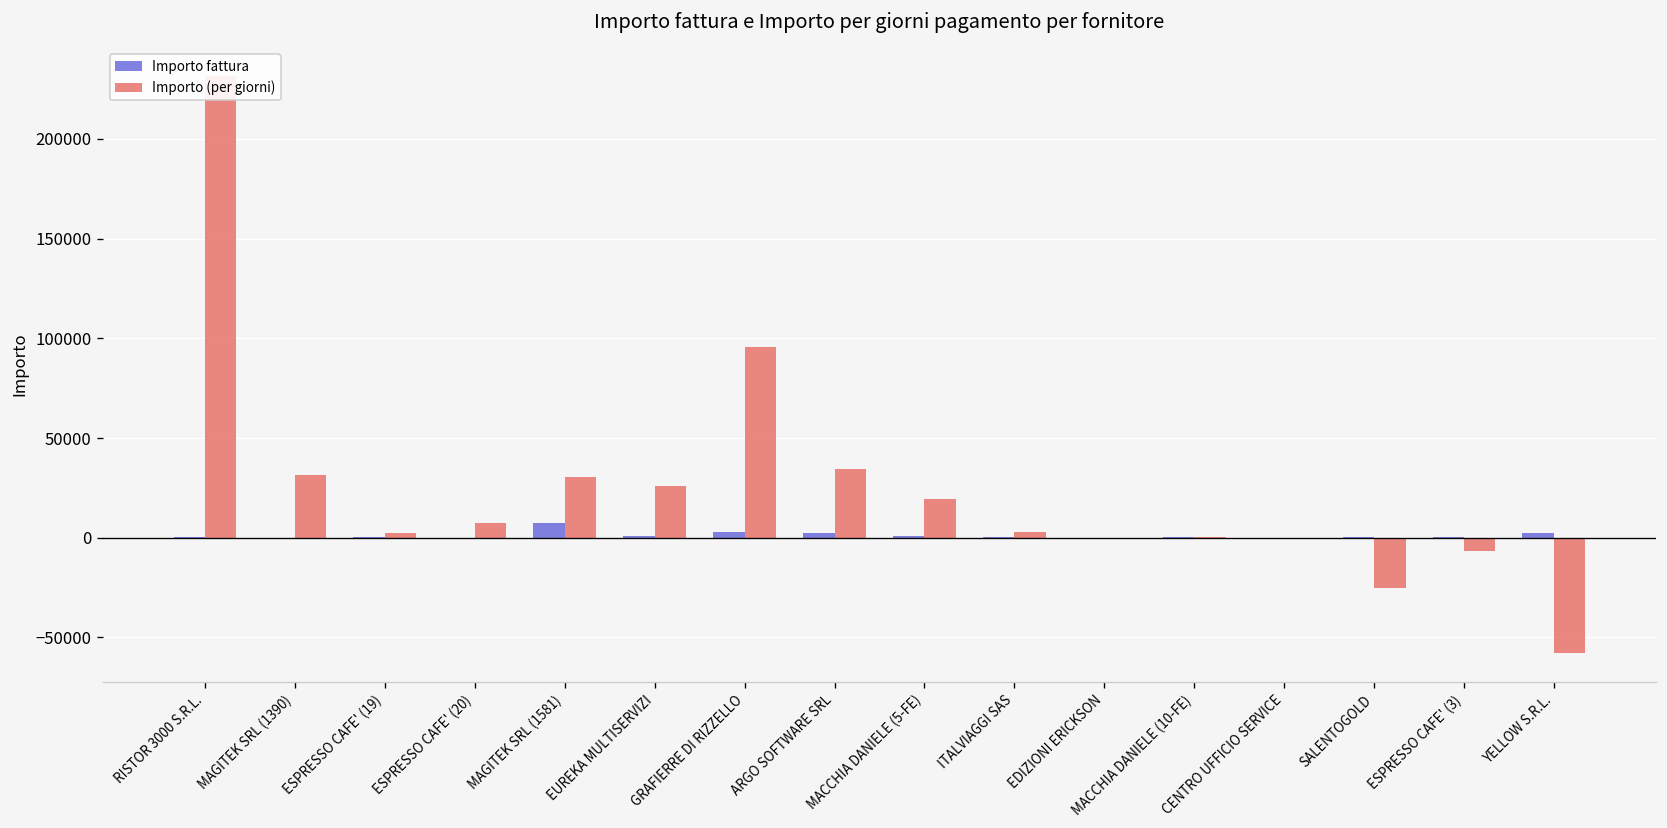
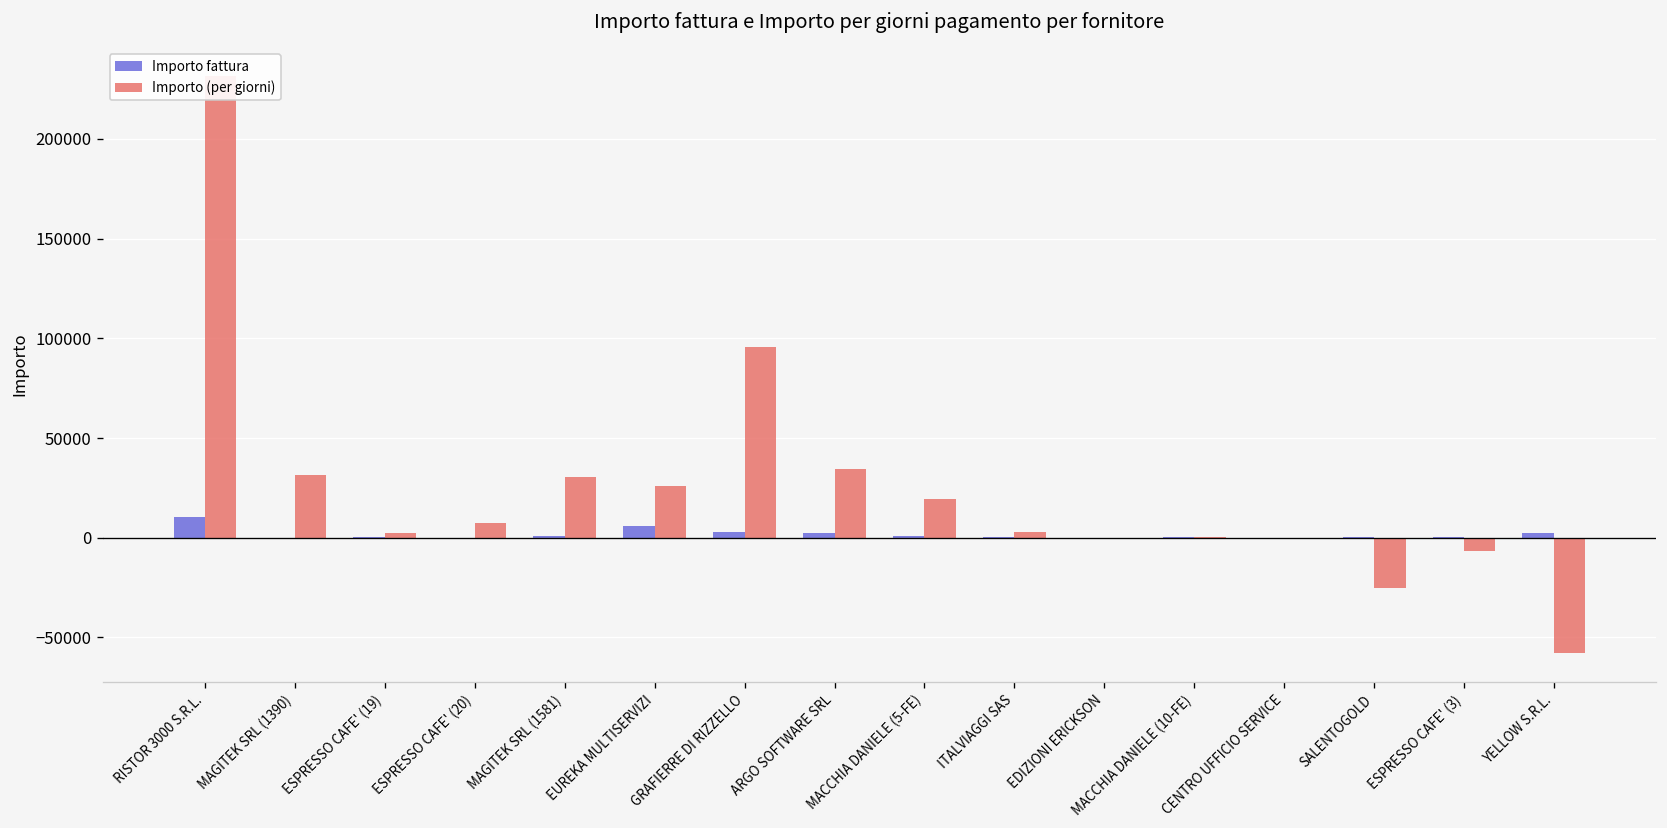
Importo fattura, RISTOR 3000 S.R.L.: 0 -> 10000
Importo fattura, MAGITEK SRL (1581): 8000 -> 1000
Importo fattura, EUREKA MULTISERVIZI: 1000 -> 6000
